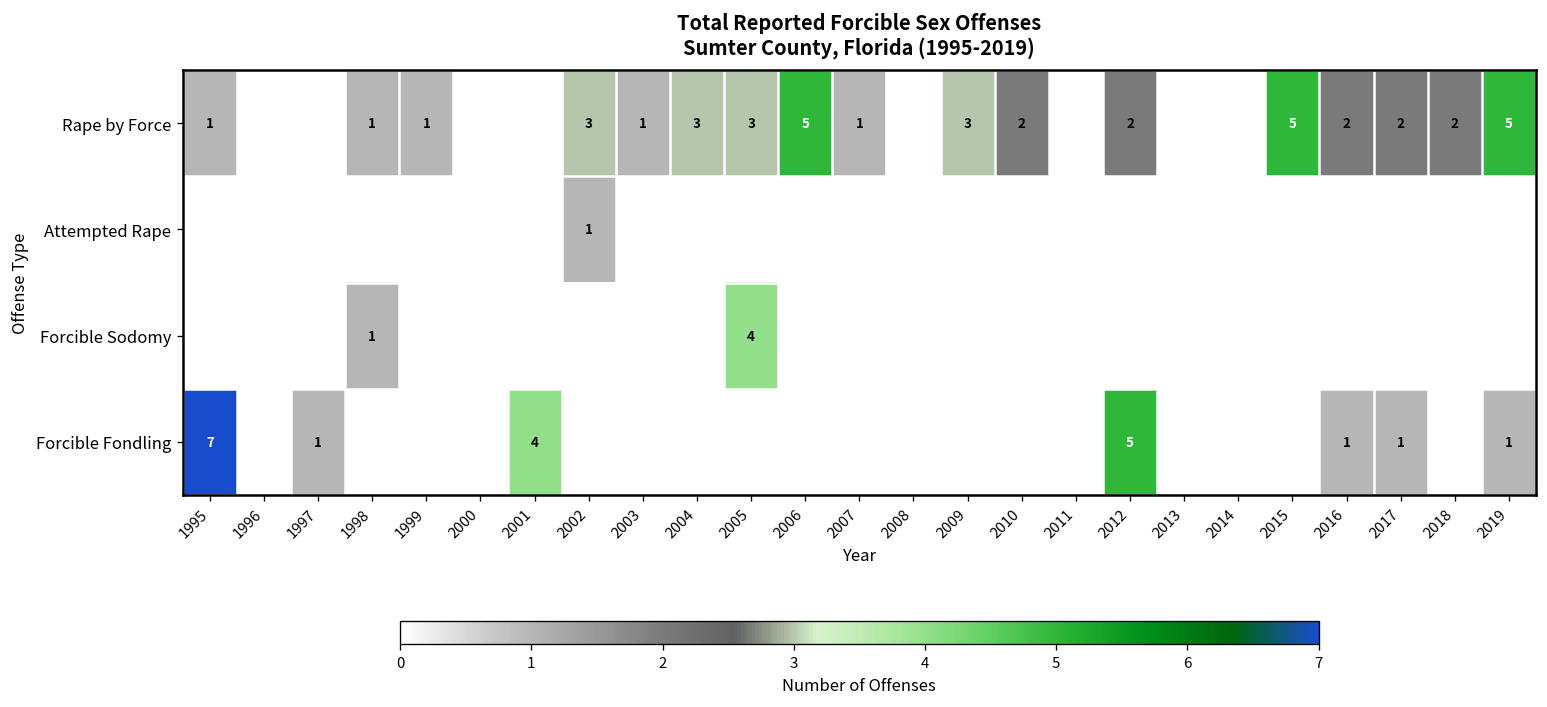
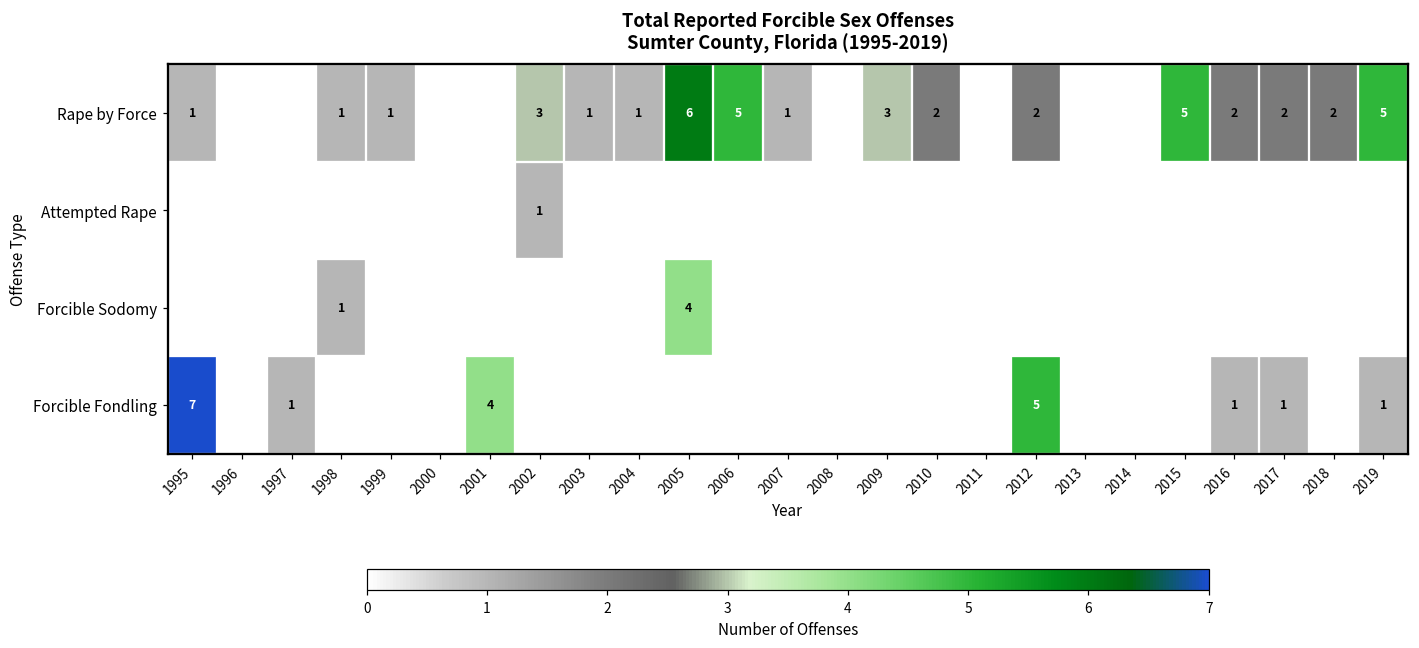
Rape by Force, 2004: 3 -> 1
Rape by Force, 2005: 3 -> 6
